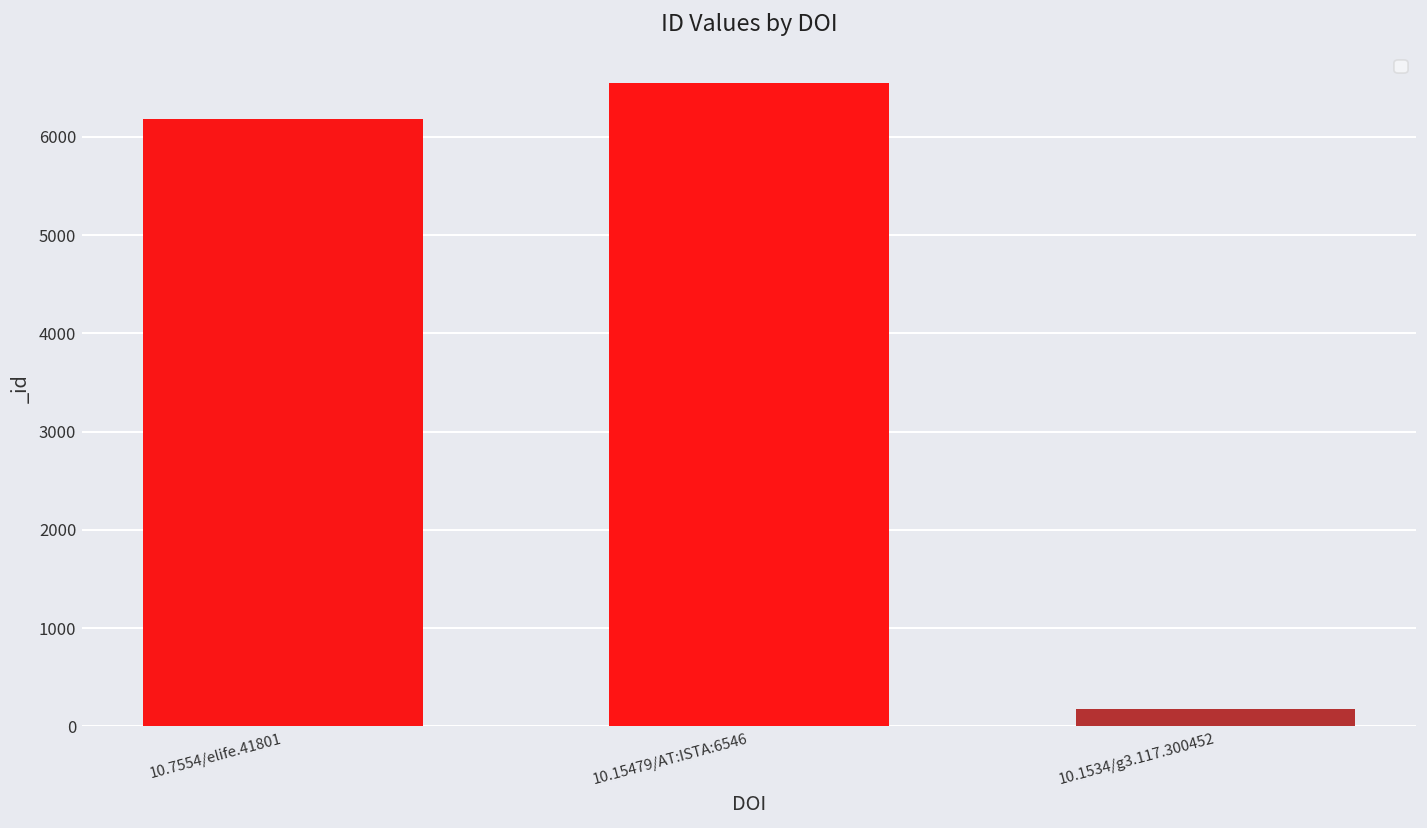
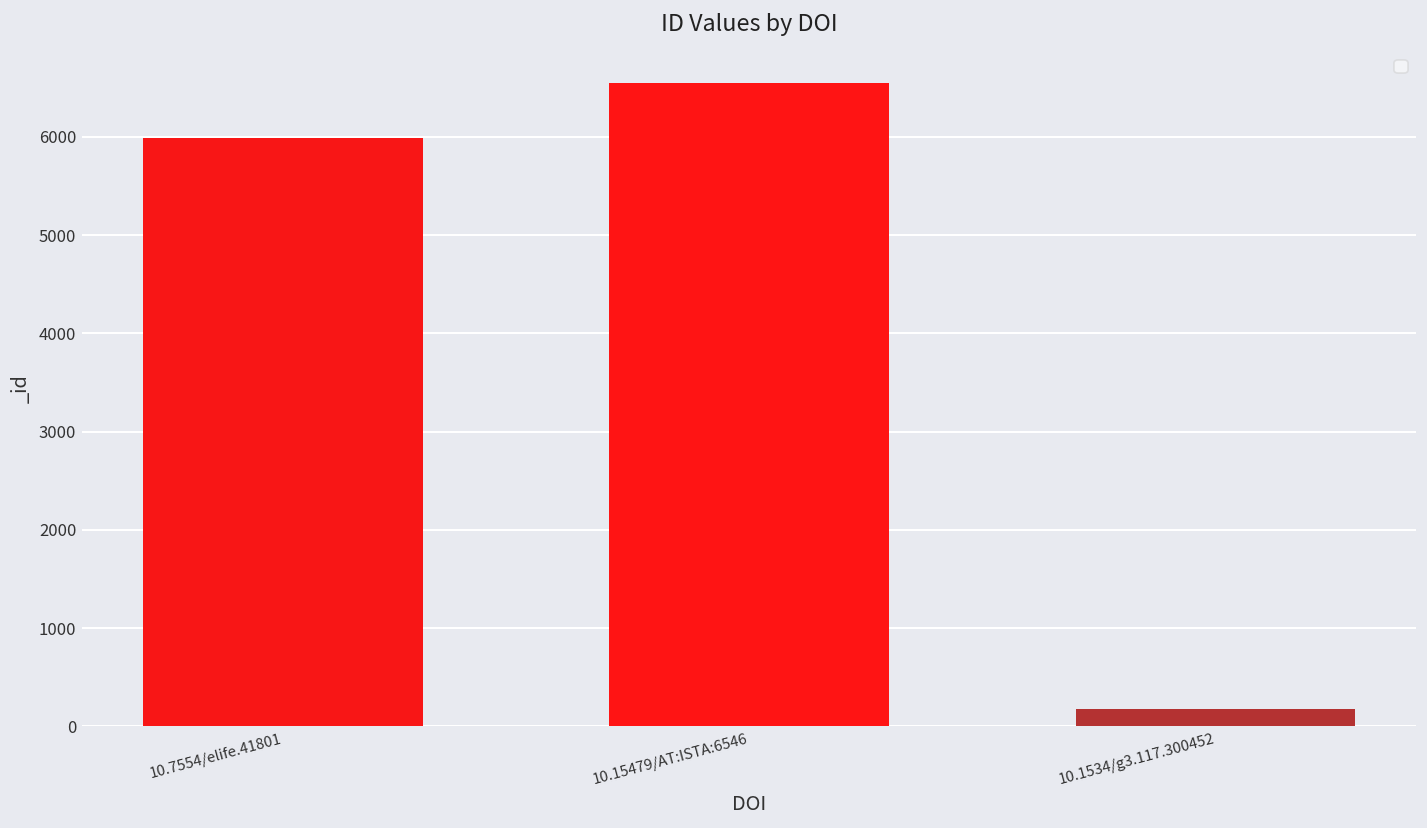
10.7554/elife.41801: 6200 -> 6000
